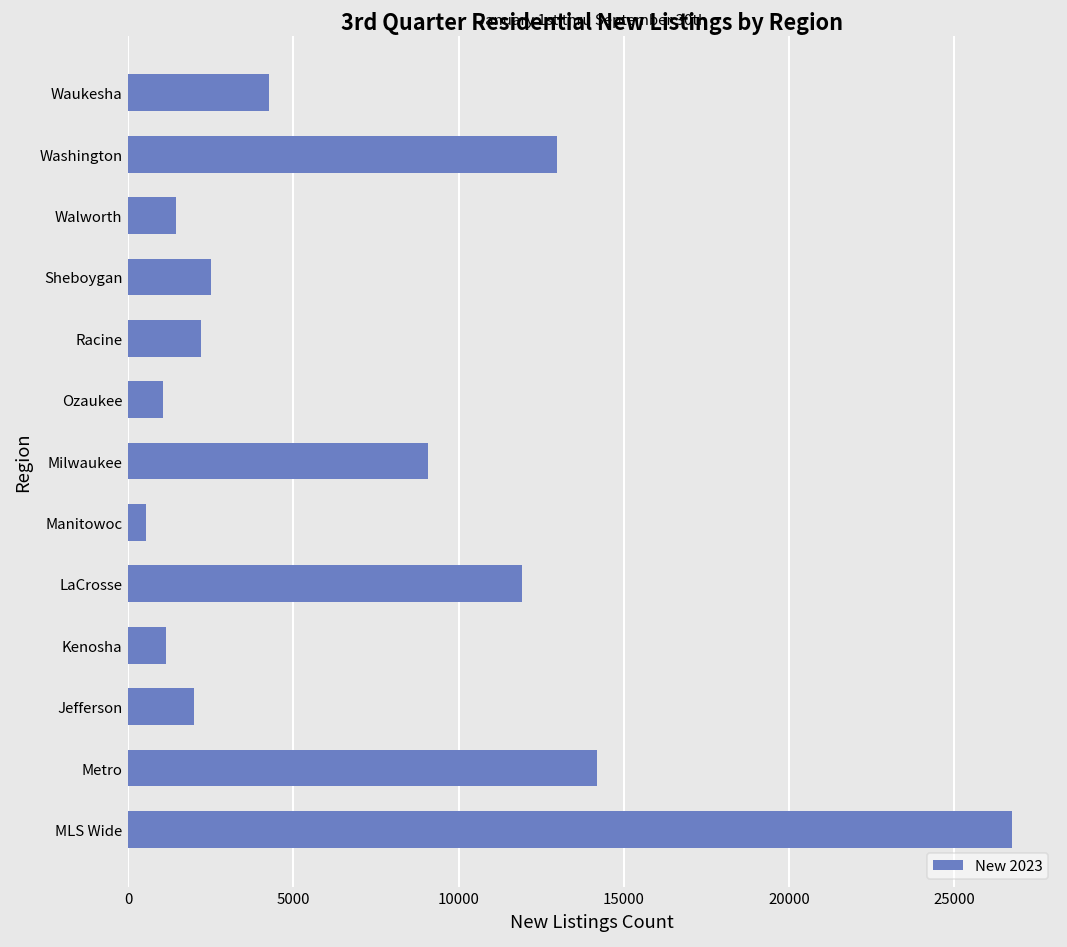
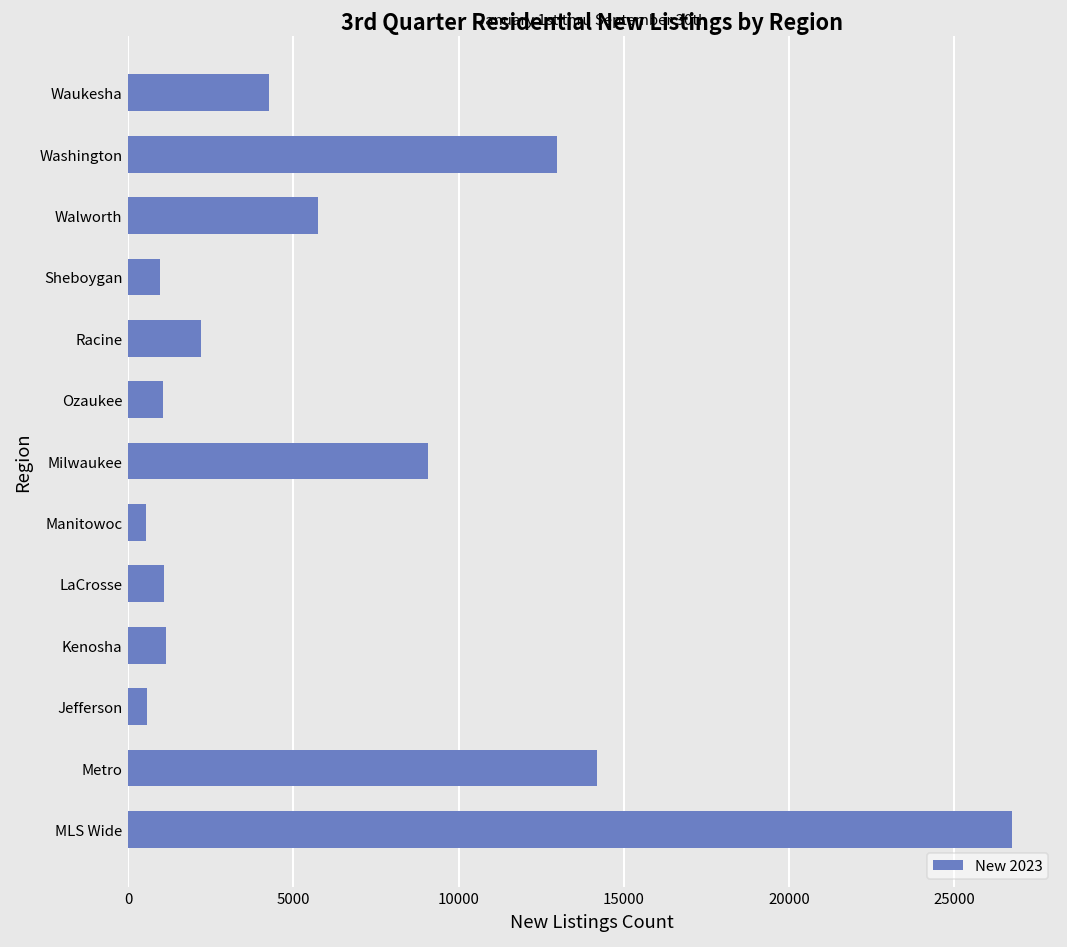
Walworth: 1500 -> 5700
Sheboygan: 2500 -> 1000
LaCrosse: 11900 -> 1100
Jefferson: 2000 -> 600
